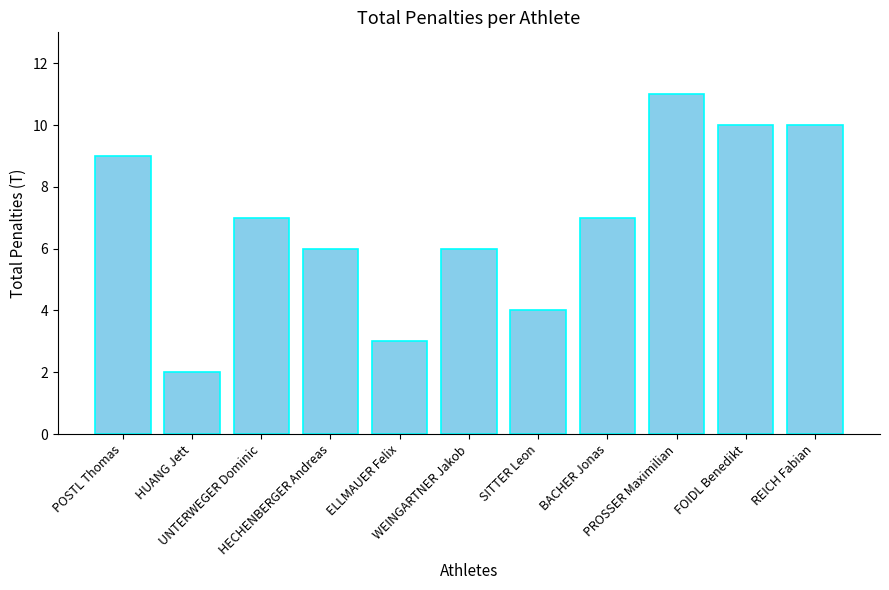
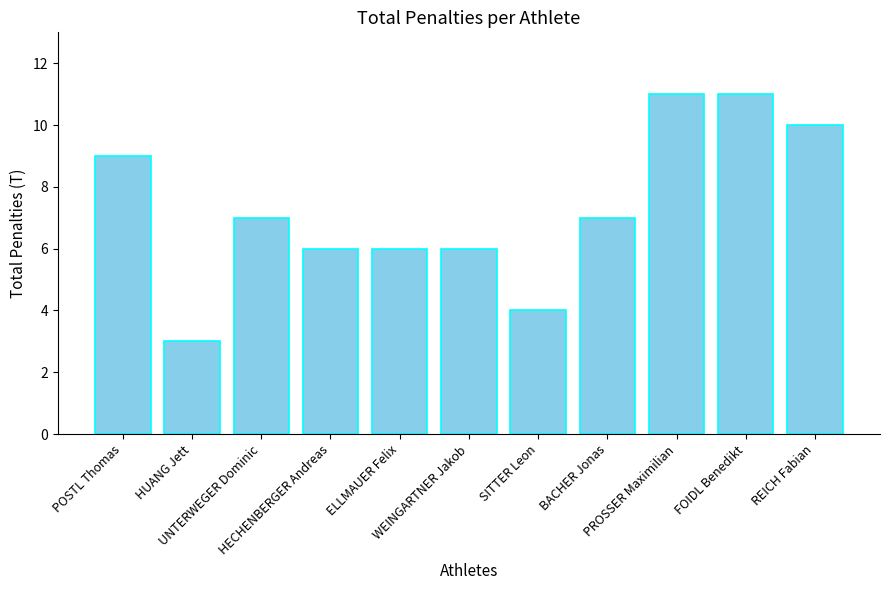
HUANG Jett: 2 -> 3
ELLMAUER Felix: 3 -> 6
FOIDL Benedikt: 10 -> 11
